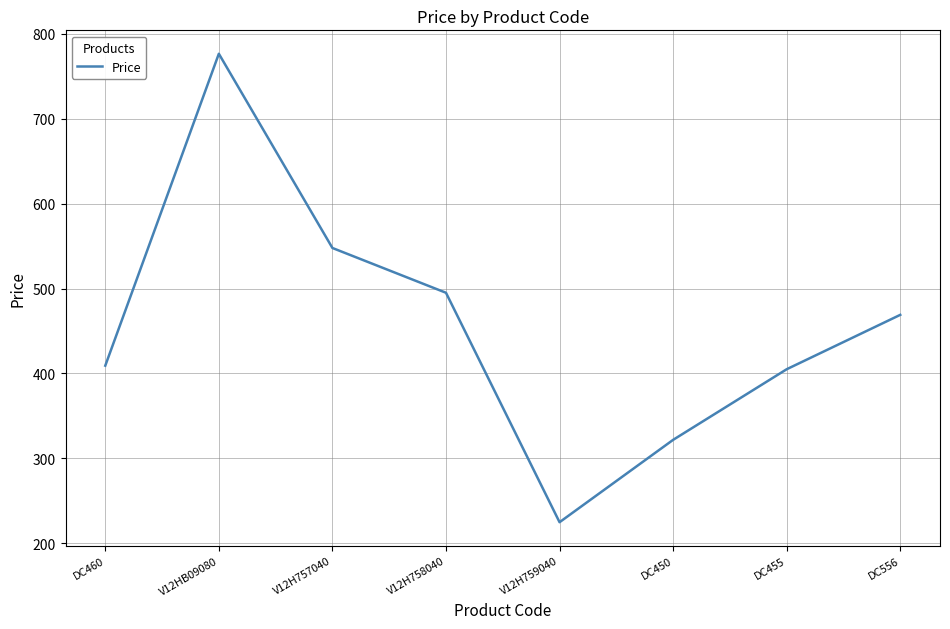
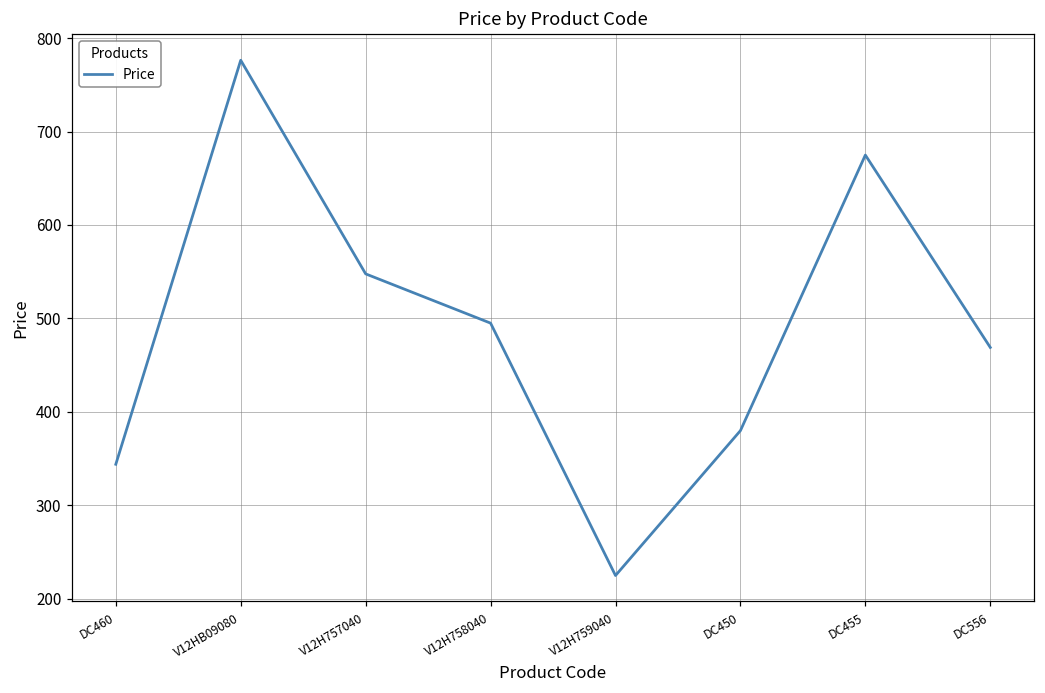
DC460: 410 -> 340
DC450: 320 -> 380
DC455: 410 -> 670
